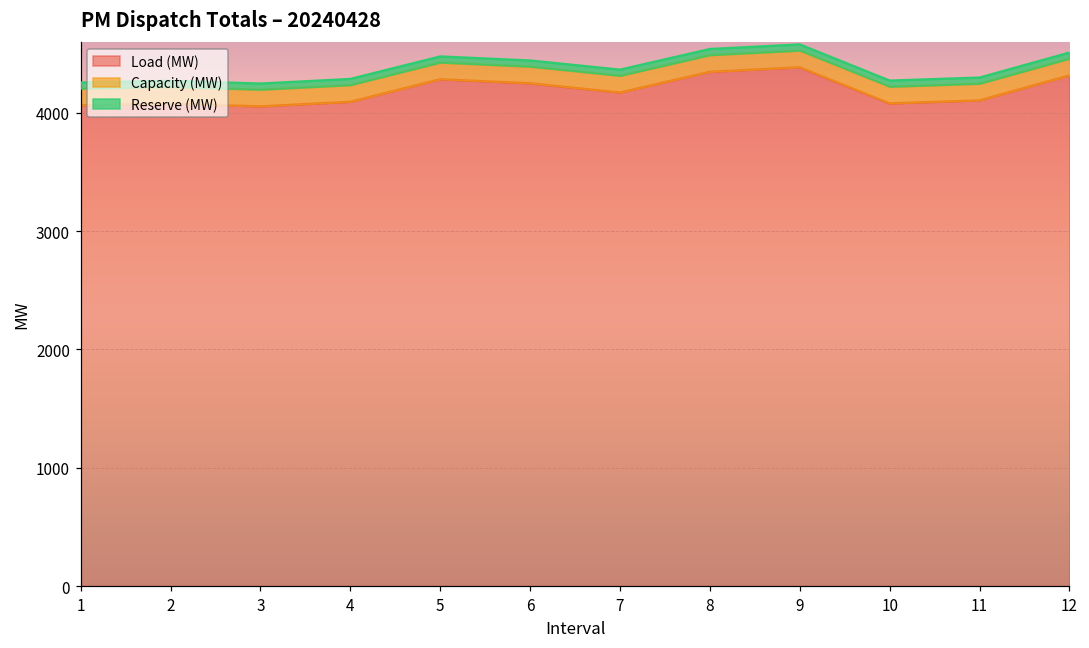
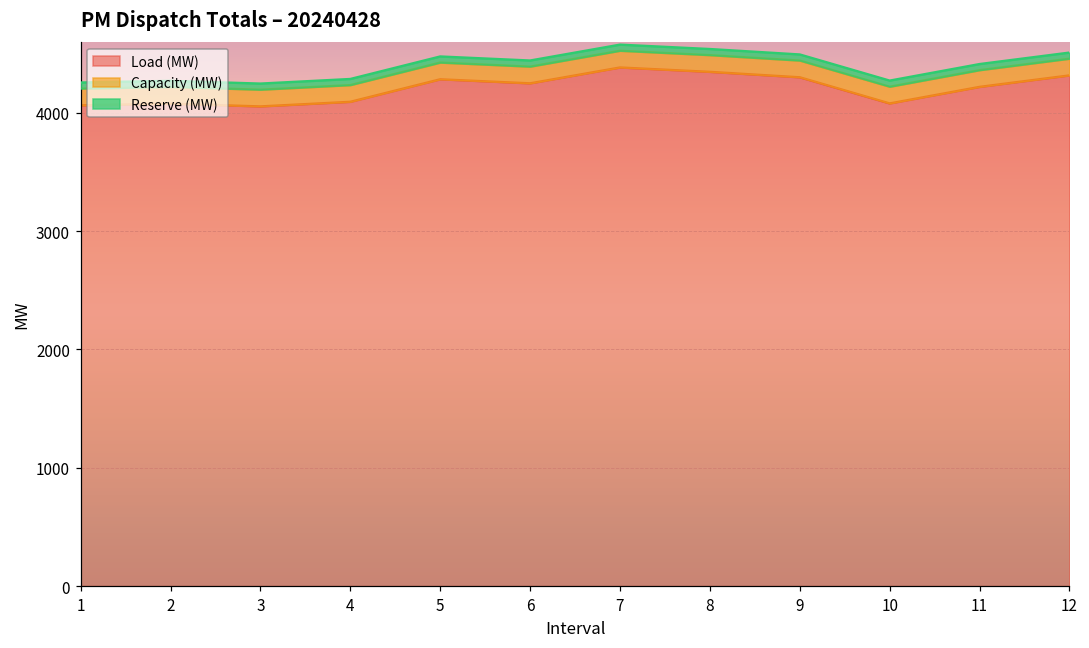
Load (MW), 7: 4170 -> 4380
Load (MW), 9: 4380 -> 4300
Load (MW), 11: 4100 -> 4220
